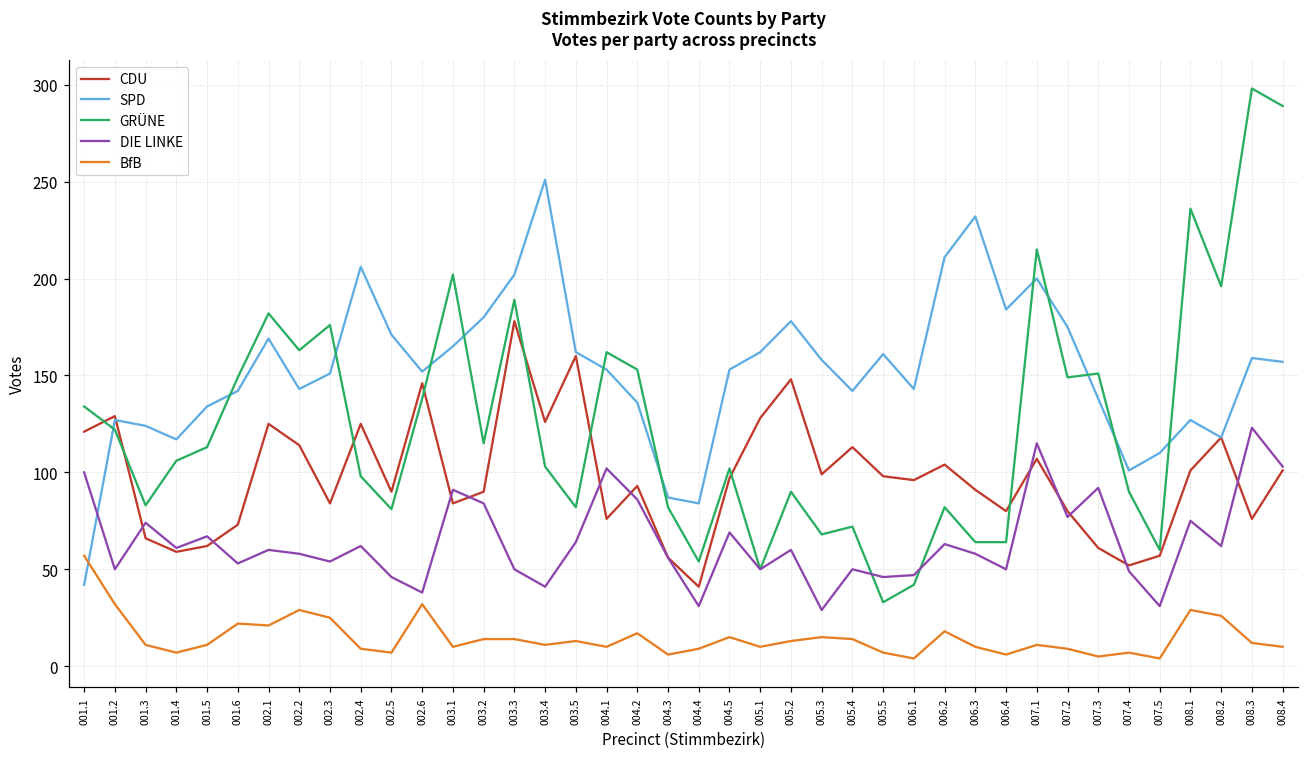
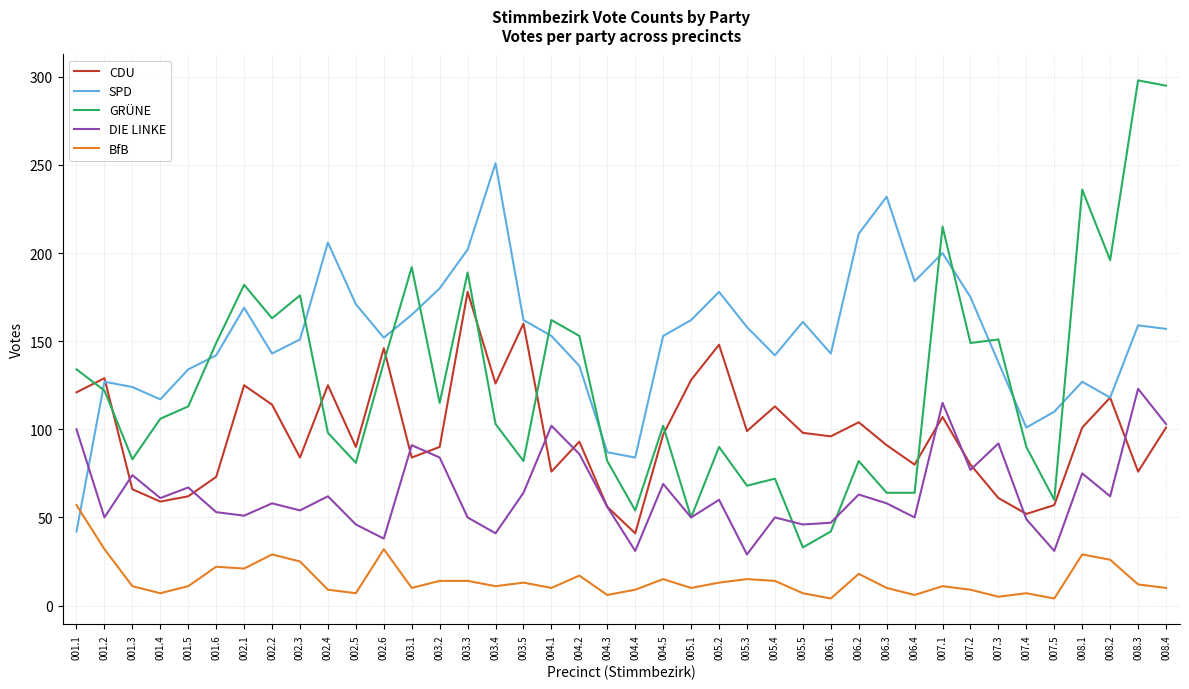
DIE LINKE, 002.1: 60 -> 51
GRÜNE, 003.1: 202 -> 192
GRÜNE, 008.4: 289 -> 295
